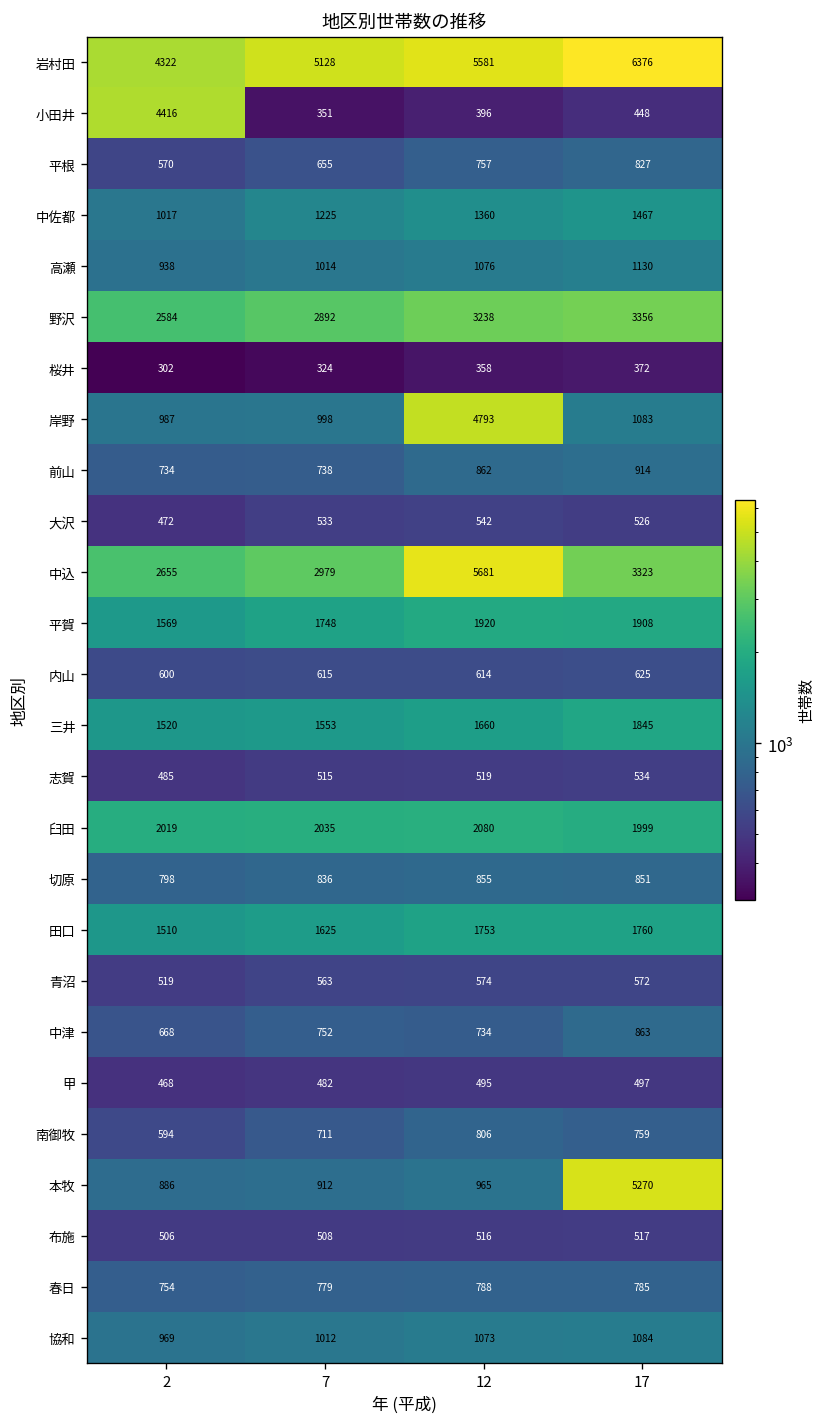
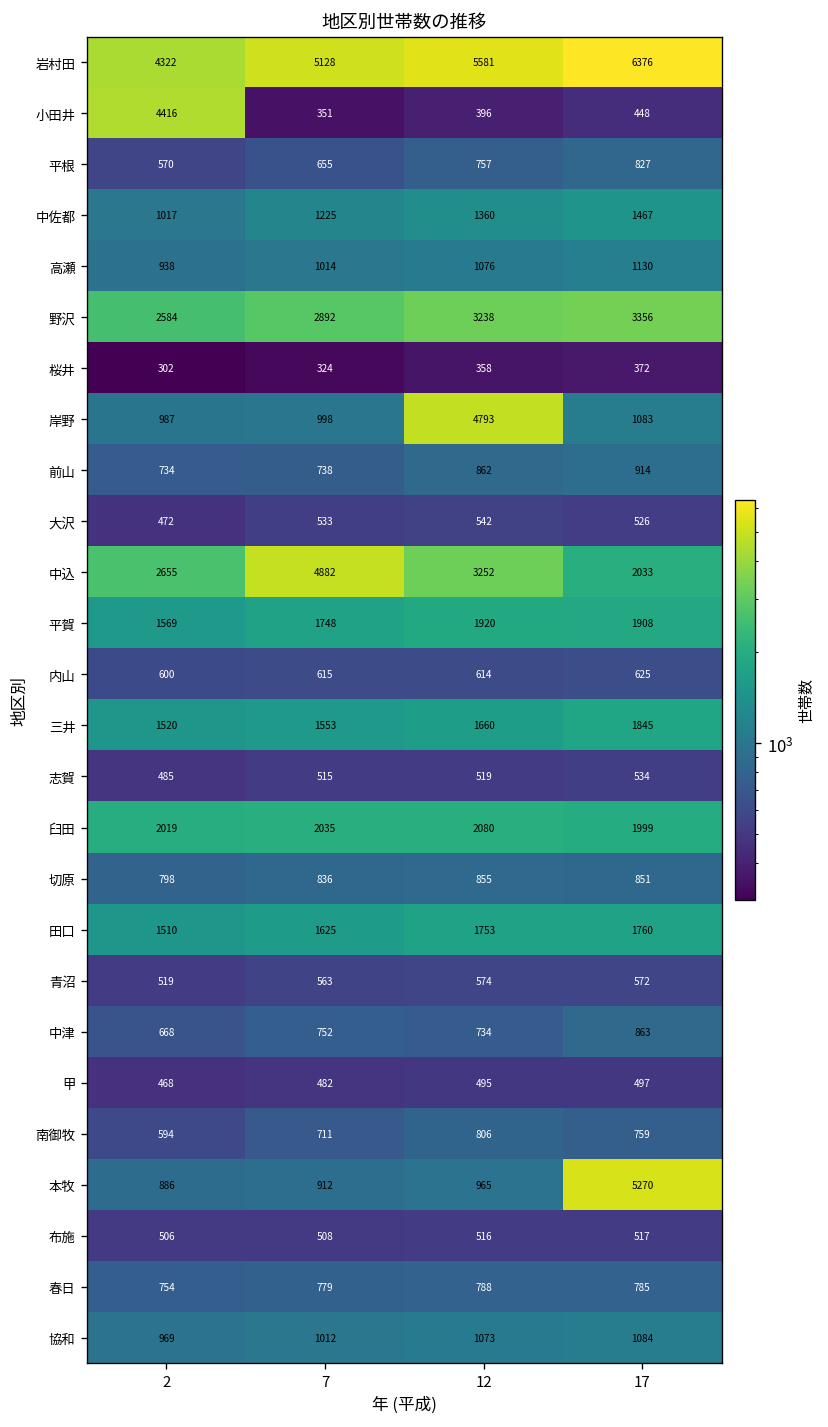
中込, 7: 2979 -> 4882
中込, 12: 5681 -> 3252
中込, 17: 3323 -> 2033
